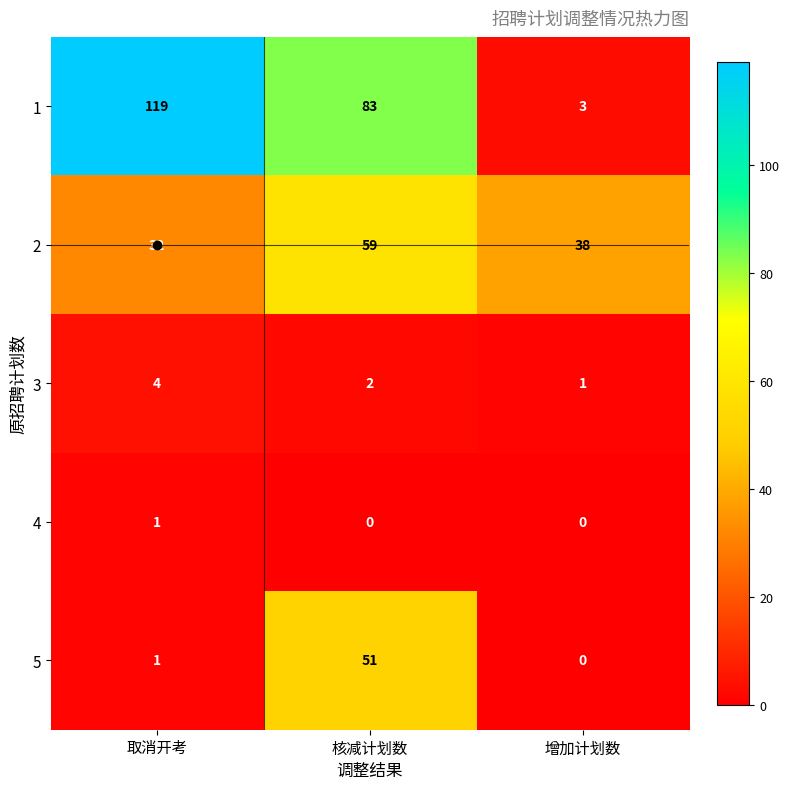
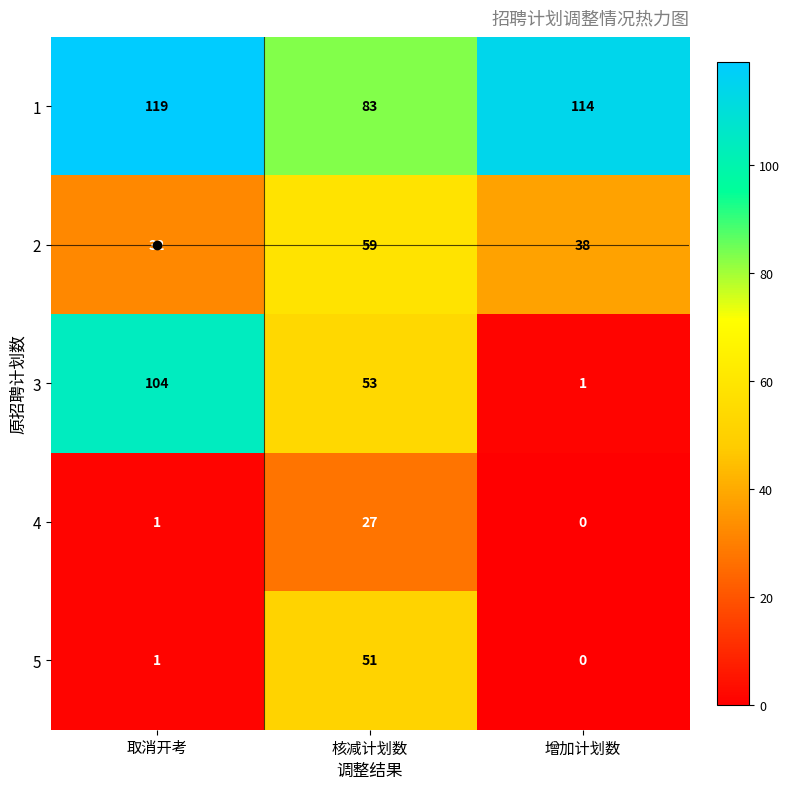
1, 增加计划数: 3 -> 114
3, 取消开考: 4 -> 104
3, 核减计划数: 2 -> 53
4, 核减计划数: 0 -> 27
